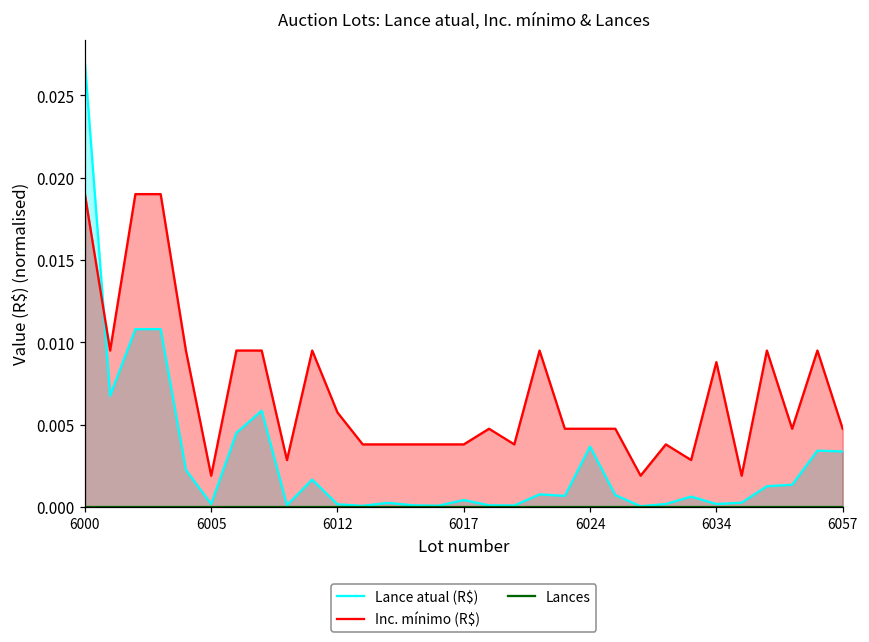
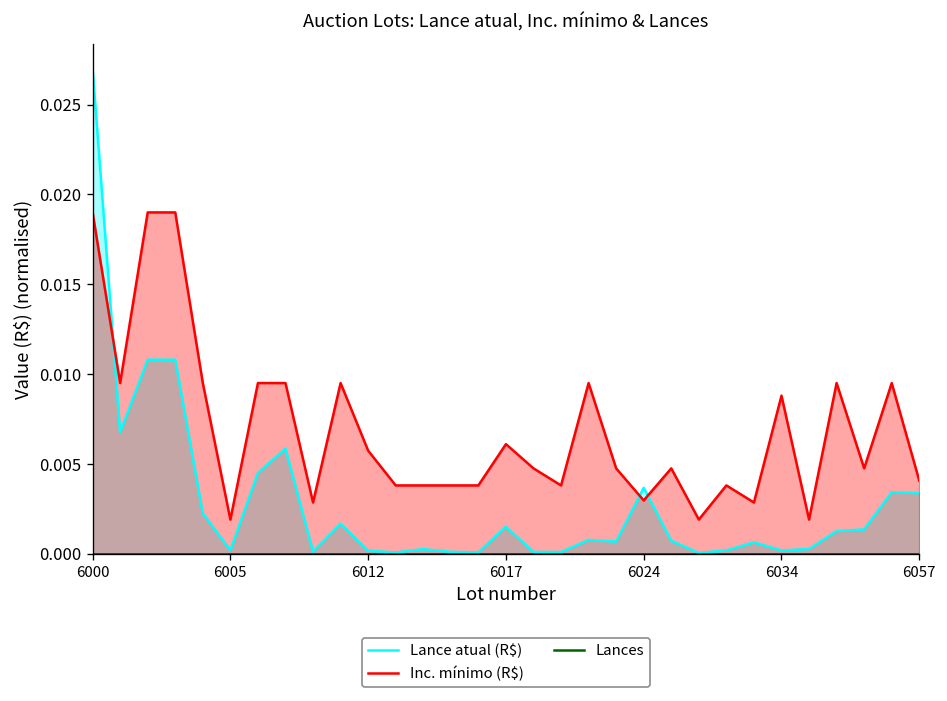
Lance atual (R$), 6017: 0.0004 -> 0.0015
Inc. mínimo (R$), 6017: 0.0038 -> 0.0061
Inc. mínimo (R$), 6024: 0.0048 -> 0.0030
Inc. mínimo (R$), 6057: 0.0048 -> 0.0041
